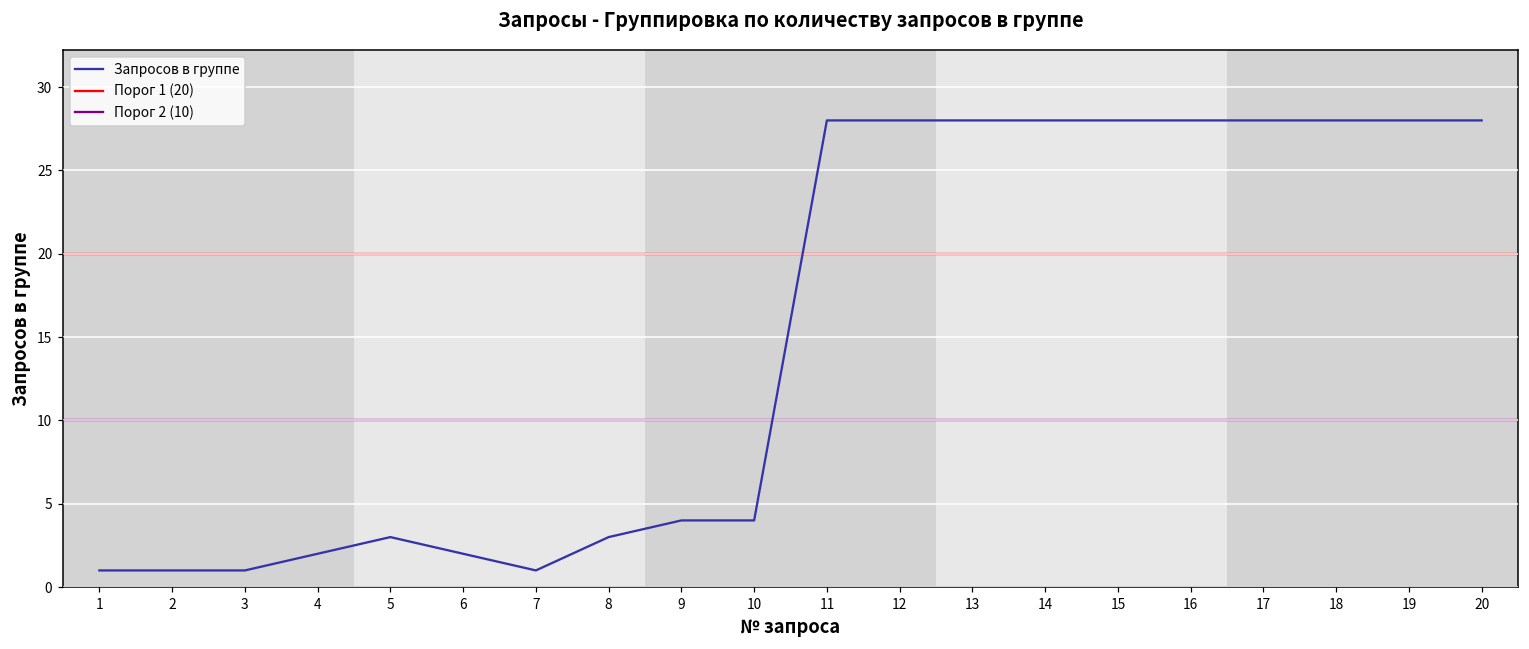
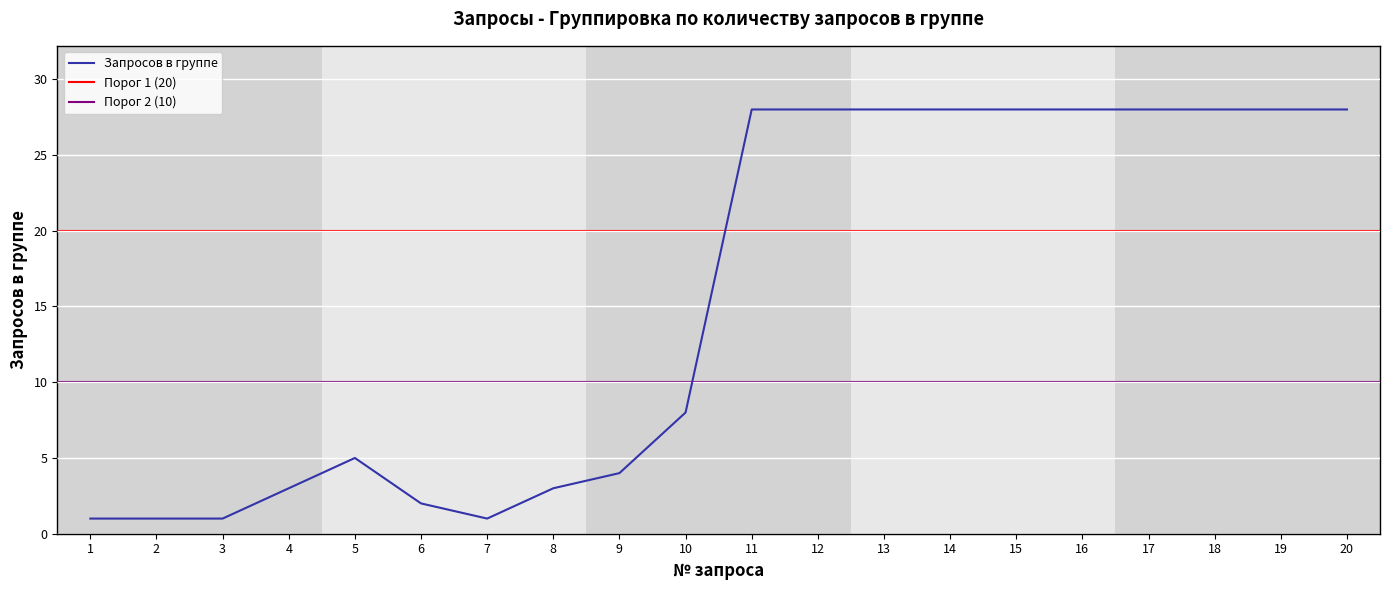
4: 2 -> 3
5: 3 -> 5
10: 4 -> 8
